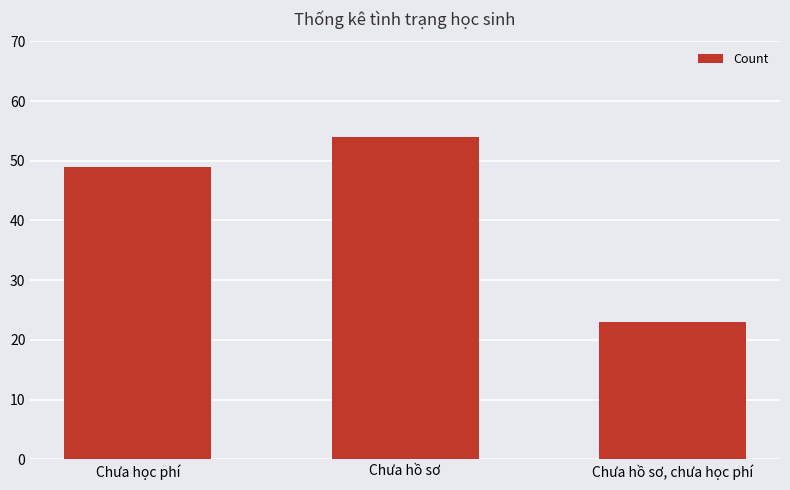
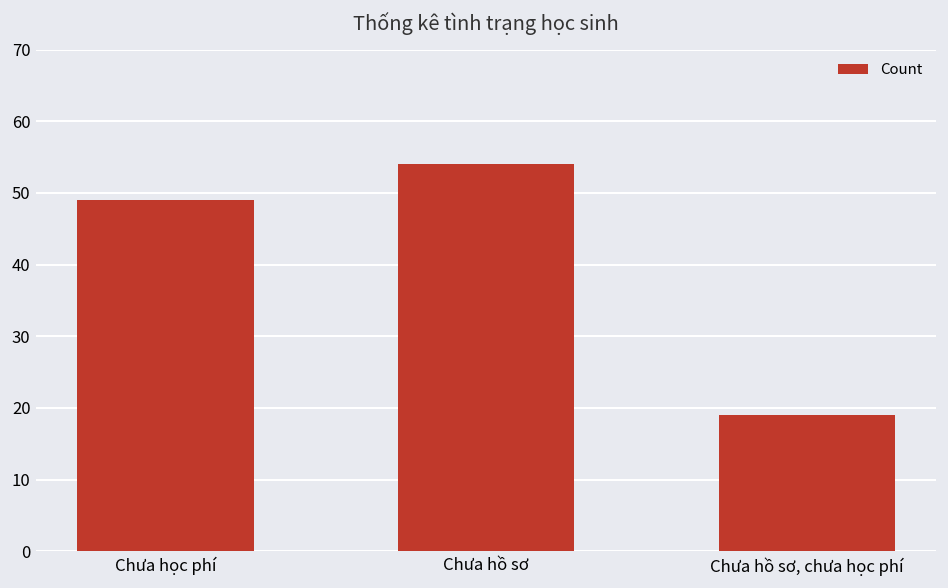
Chưa hồ sơ, chưa học phí: 23 -> 19
